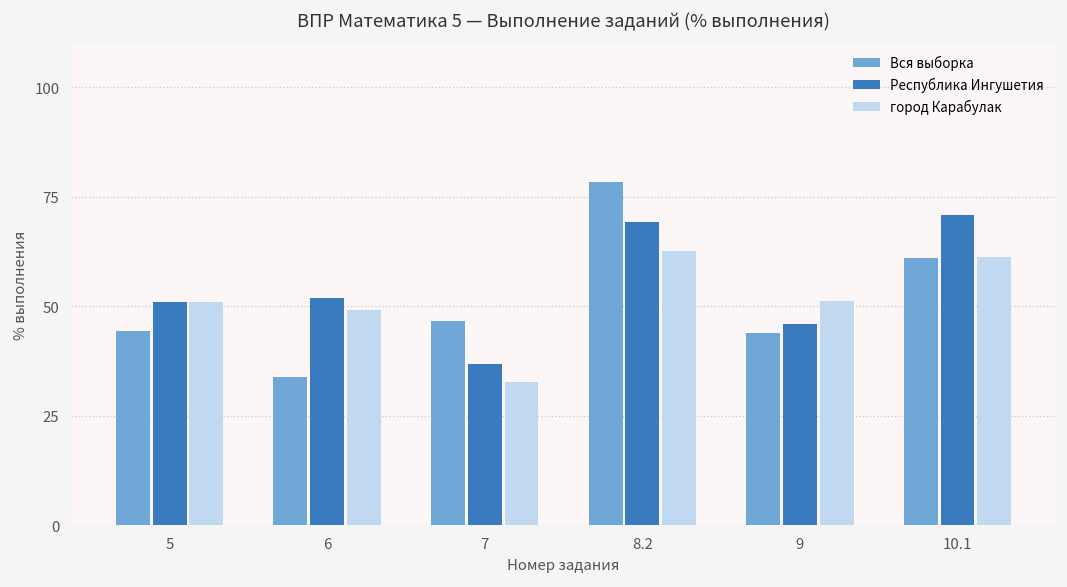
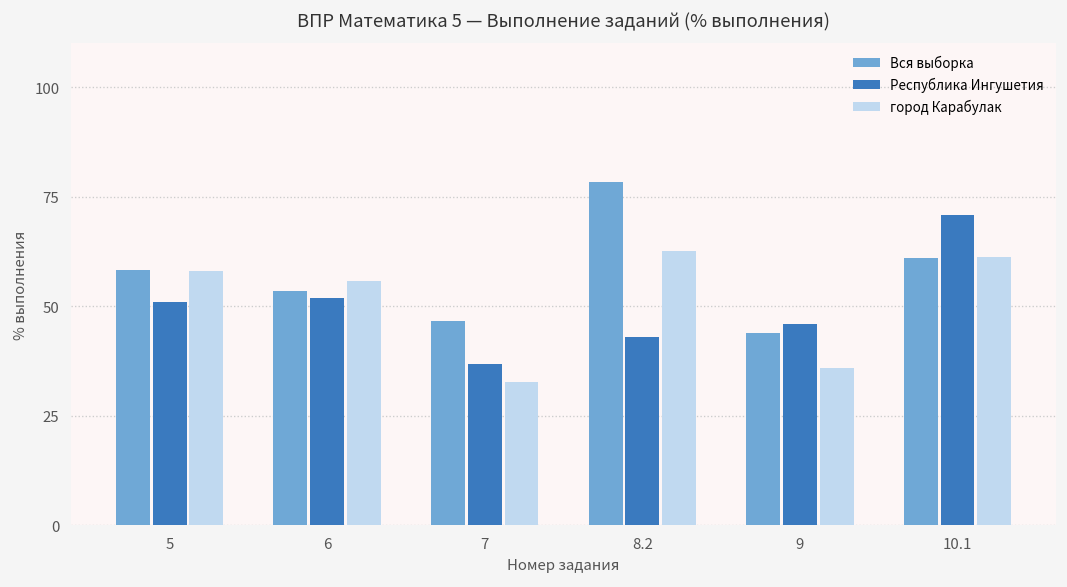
Вся выборка, 5: 44 -> 58
город Карабулак, 5: 51 -> 58
Вся выборка, 6: 34 -> 54
город Карабулак, 6: 49 -> 56
Республика Ингушетия, 8.2: 69 -> 43
город Карабулак, 9: 51 -> 36
